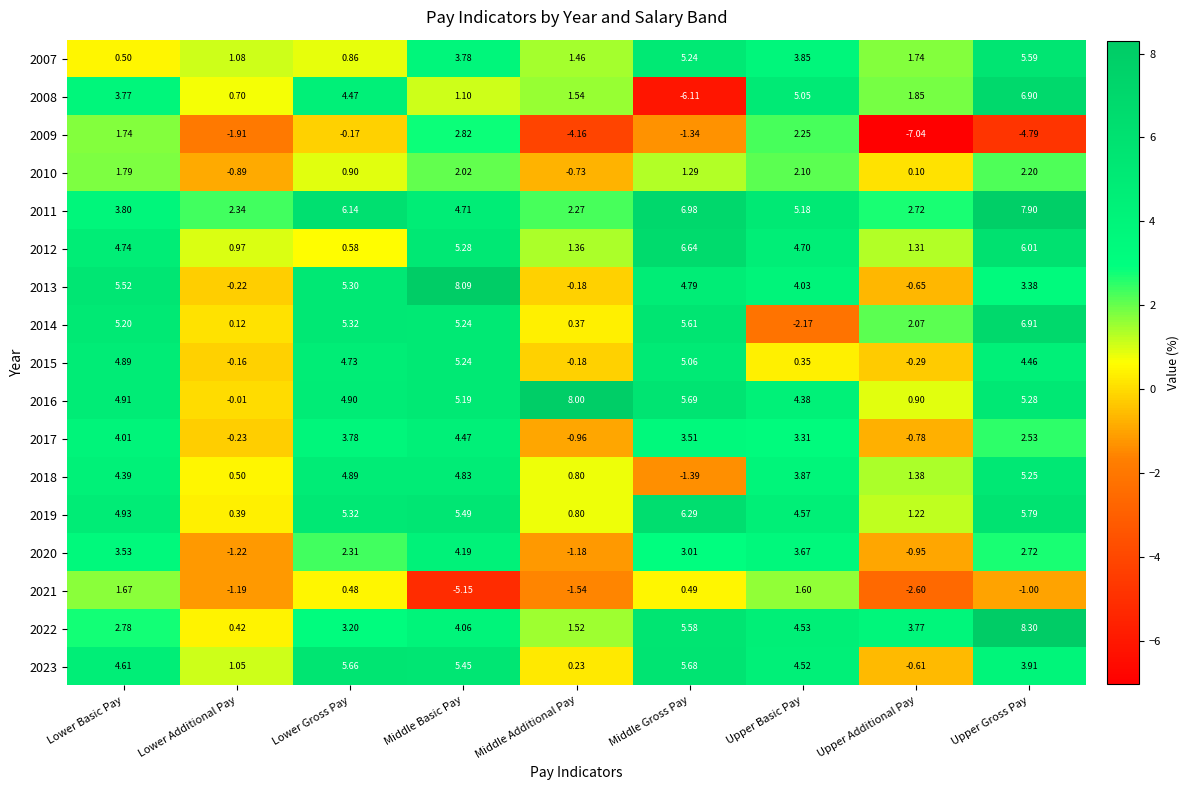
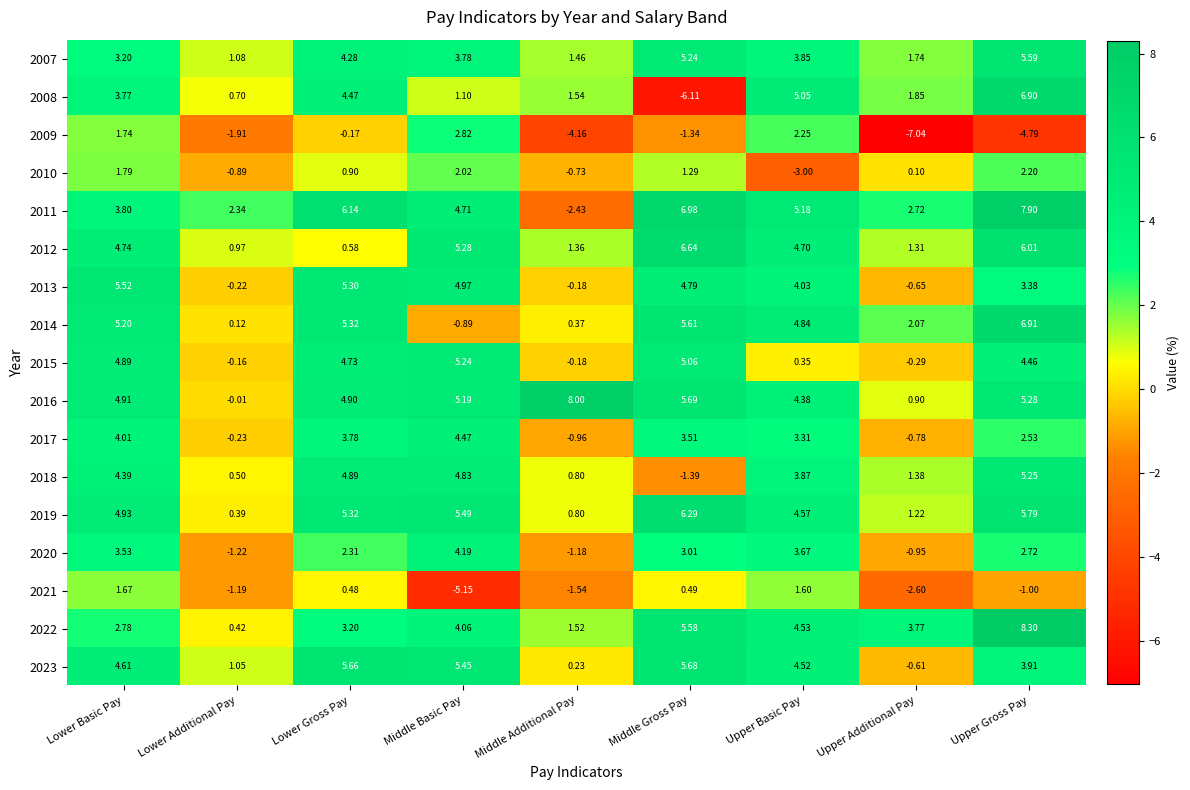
2007, Lower Basic Pay: 0.50 -> 3.20
2007, Lower Gross Pay: 0.86 -> 4.28
2010, Upper Basic Pay: 2.10 -> -3.00
2011, Middle Additional Pay: 2.27 -> -2.43
2013, Middle Basic Pay: 8.09 -> 4.97
2014, Middle Basic Pay: 5.24 -> -0.89
2014, Upper Basic Pay: -2.17 -> 4.84
